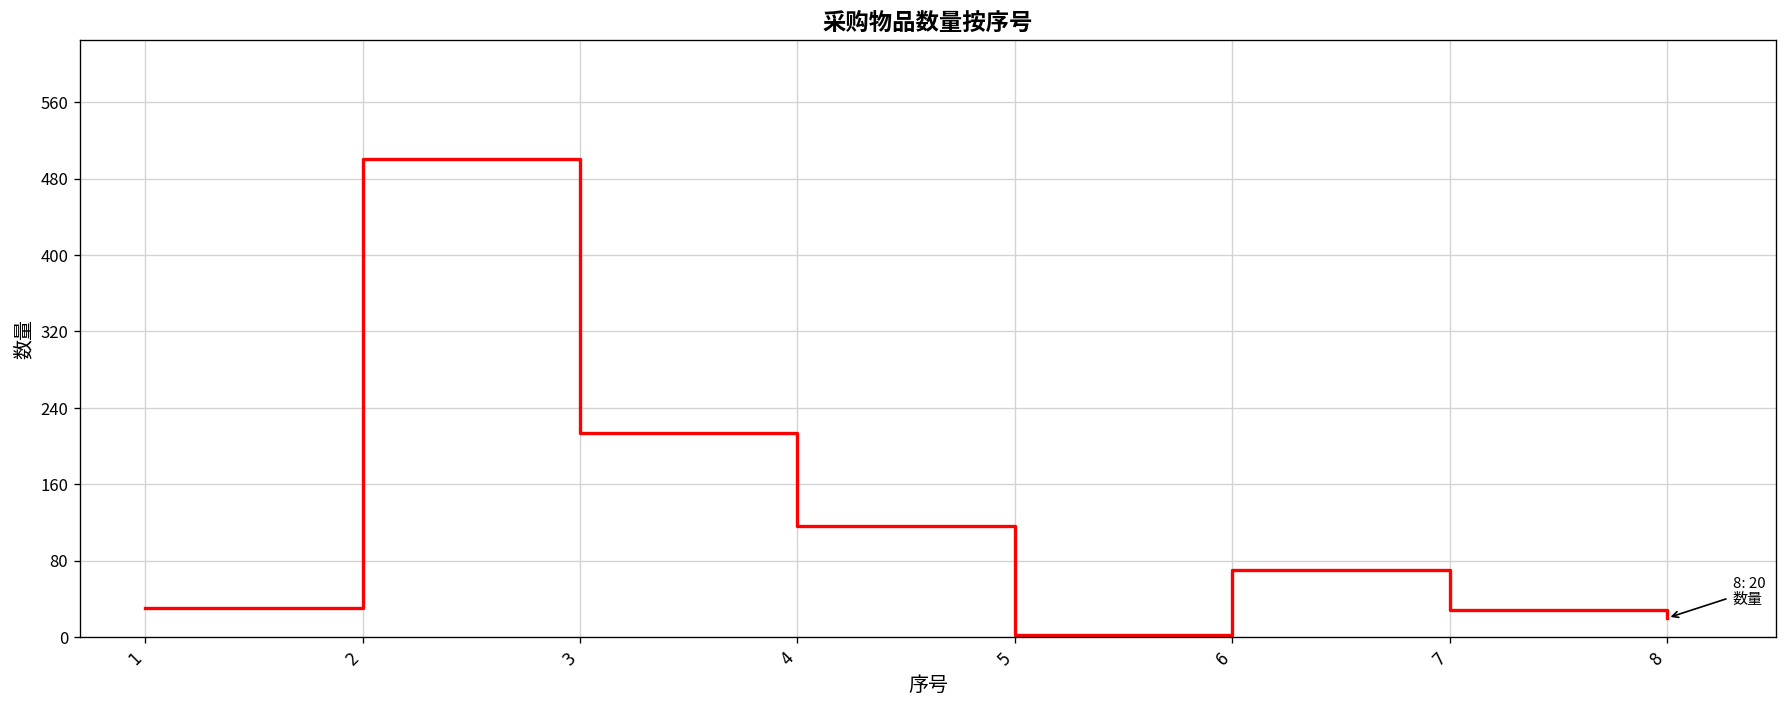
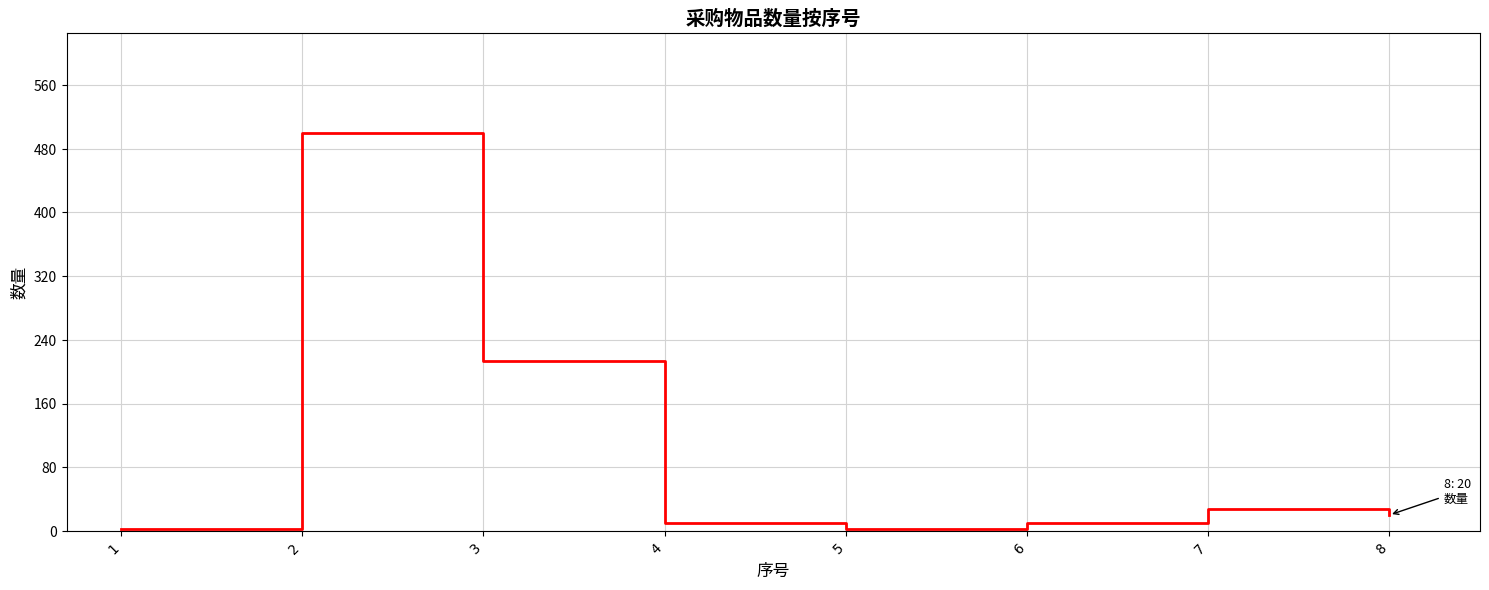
1: 30 -> 0
4: 120 -> 10
6: 70 -> 10
